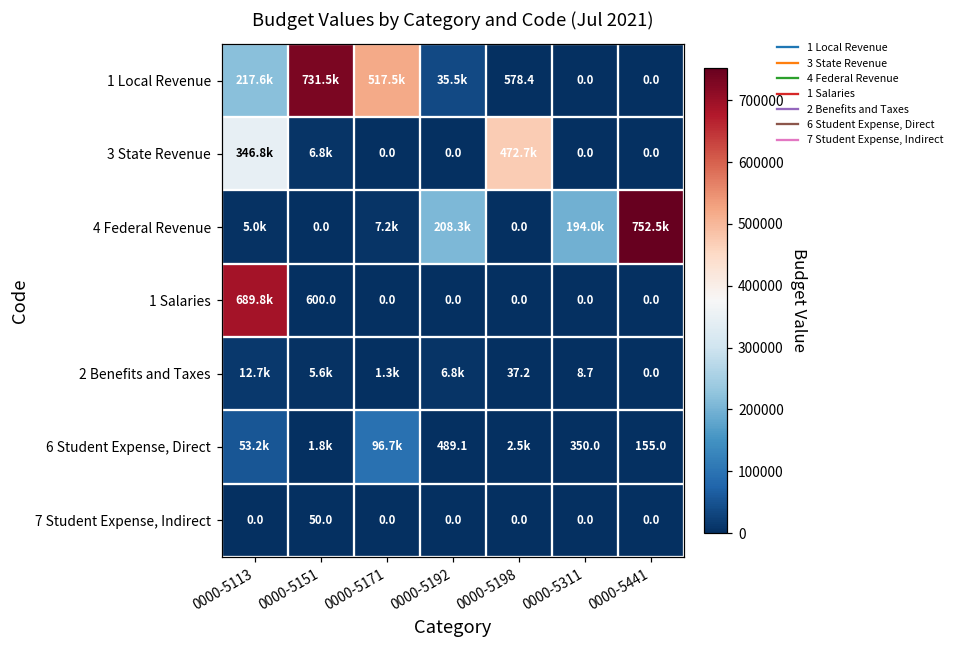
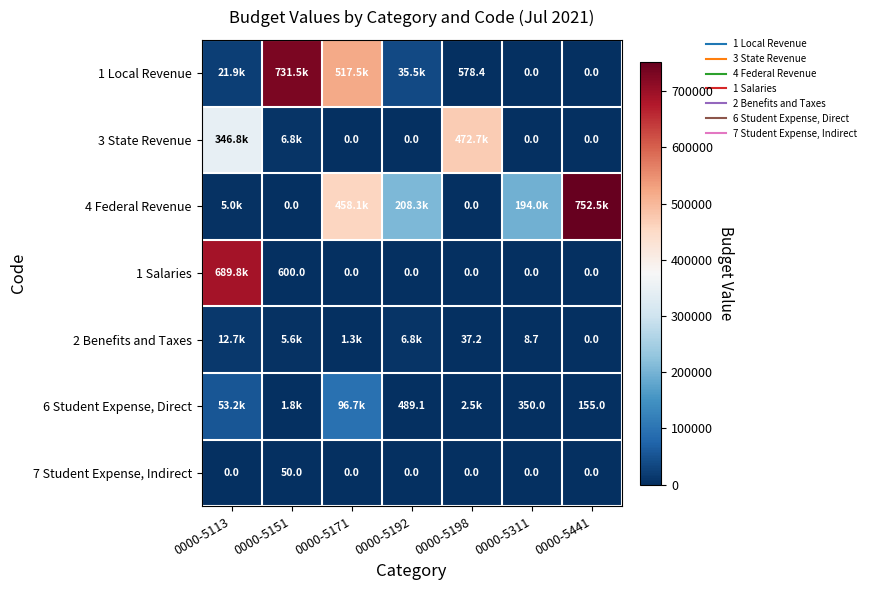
1 Local Revenue, 0000-5113: 217.6k -> 21.9k
4 Federal Revenue, 0000-5171: 7.2k -> 458.1k
